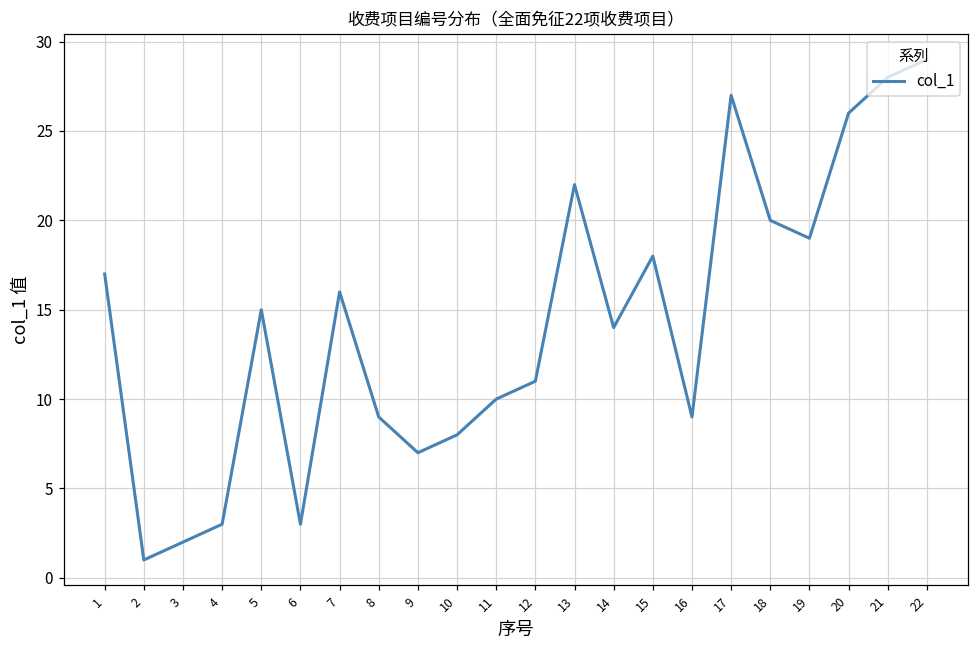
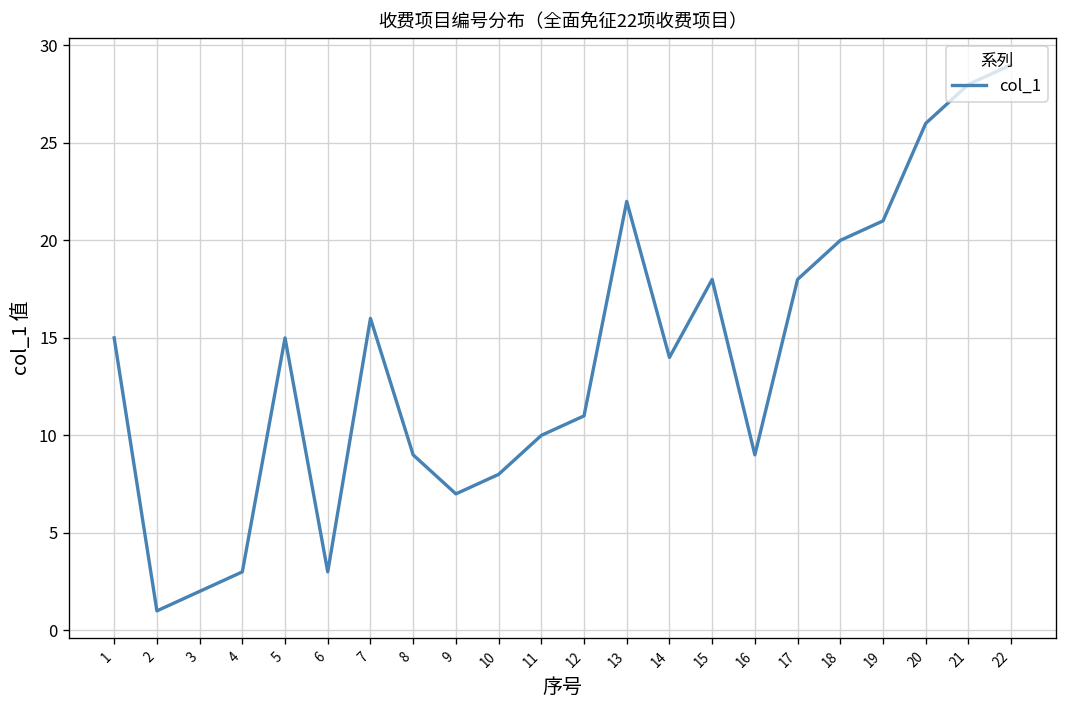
1: 17 -> 15
17: 27 -> 18
19: 19 -> 21
